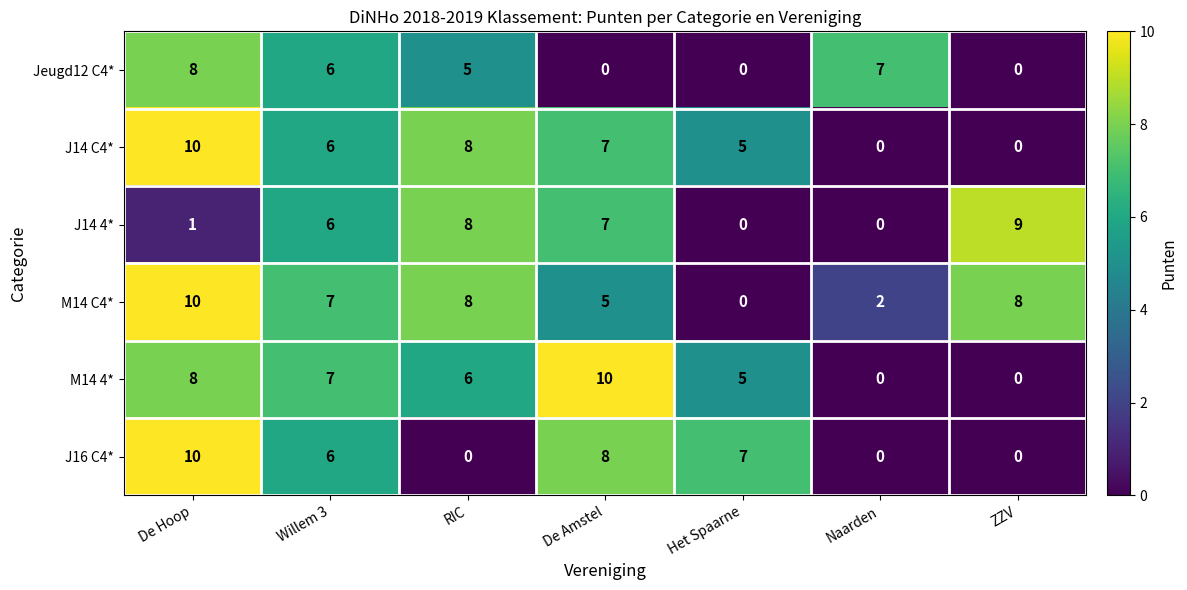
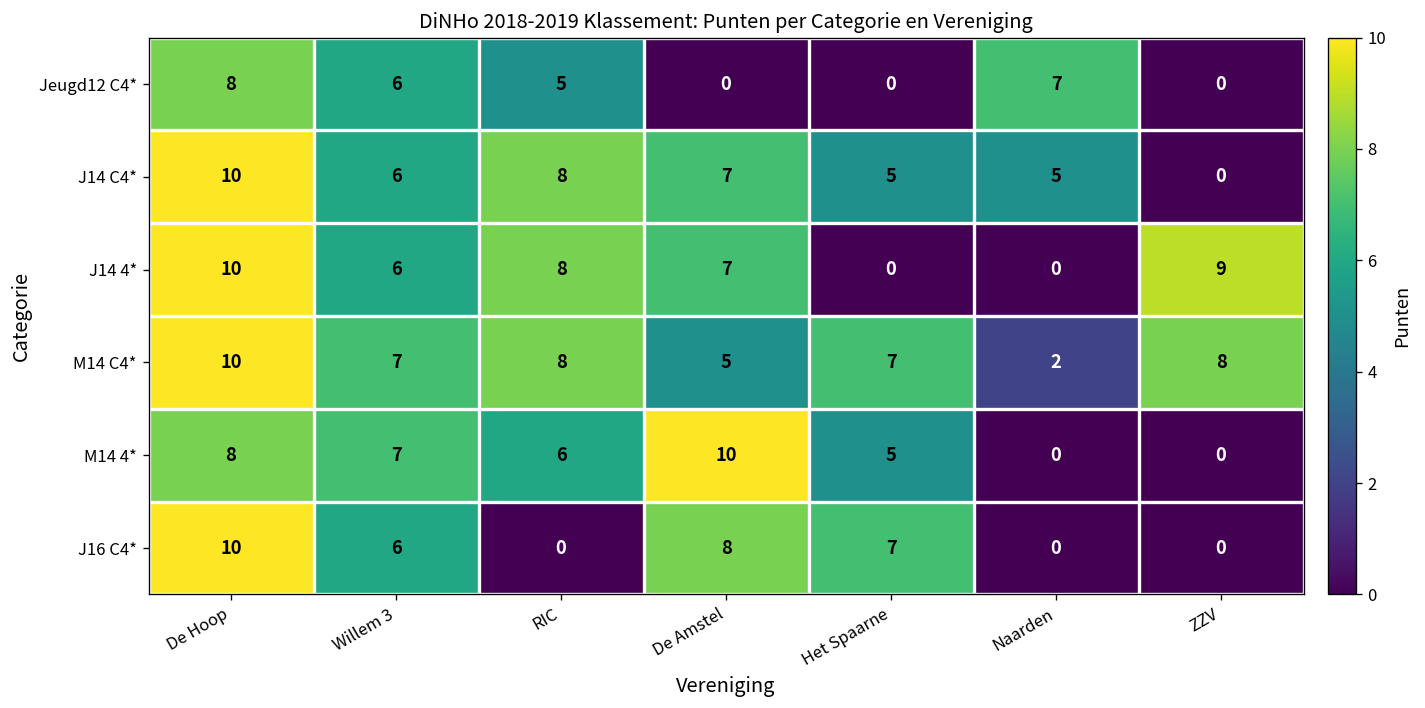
J14 C4*, Naarden: 0 -> 5
J14 4*, De Hoop: 1 -> 10
M14 C4*, Het Spaarne: 0 -> 7
